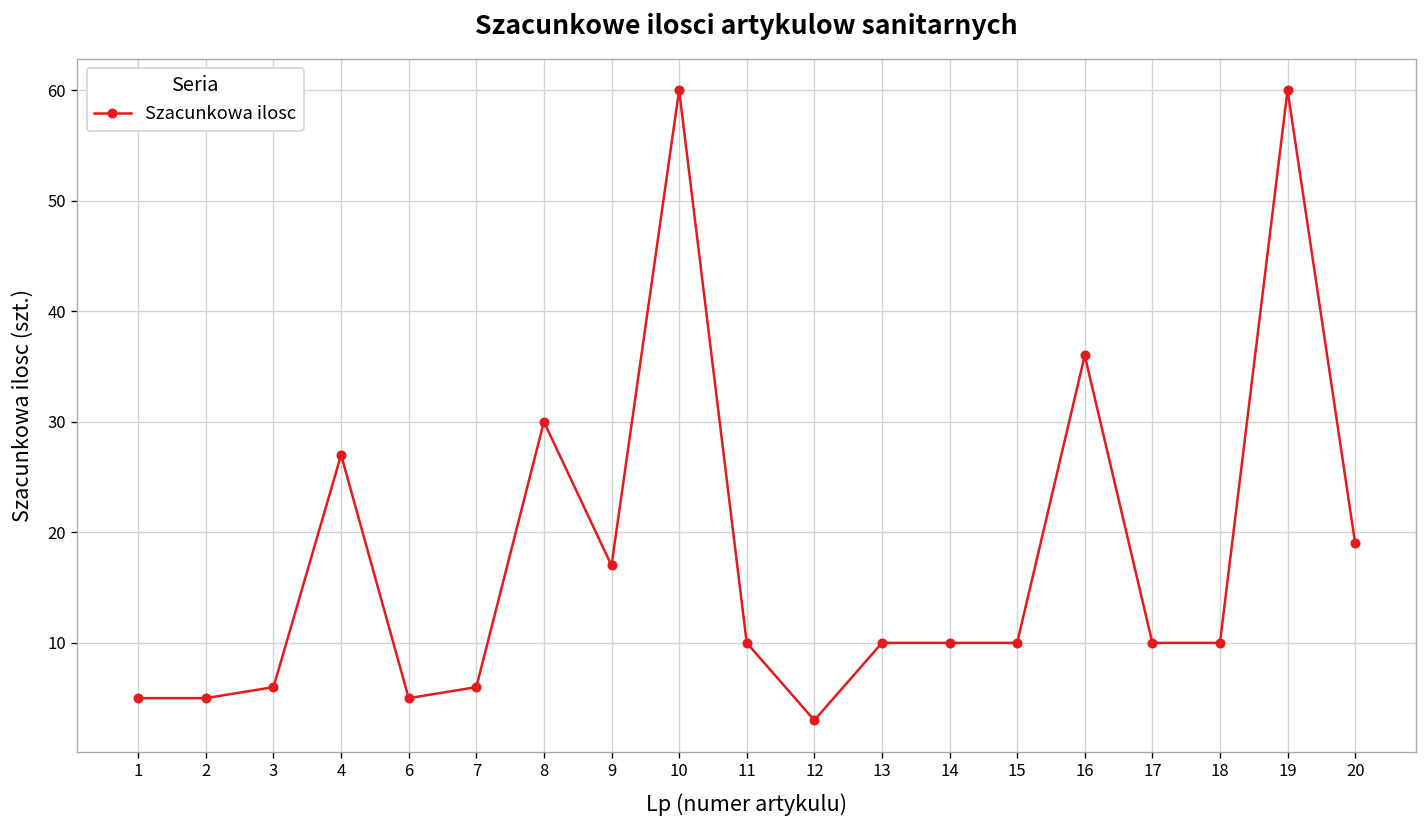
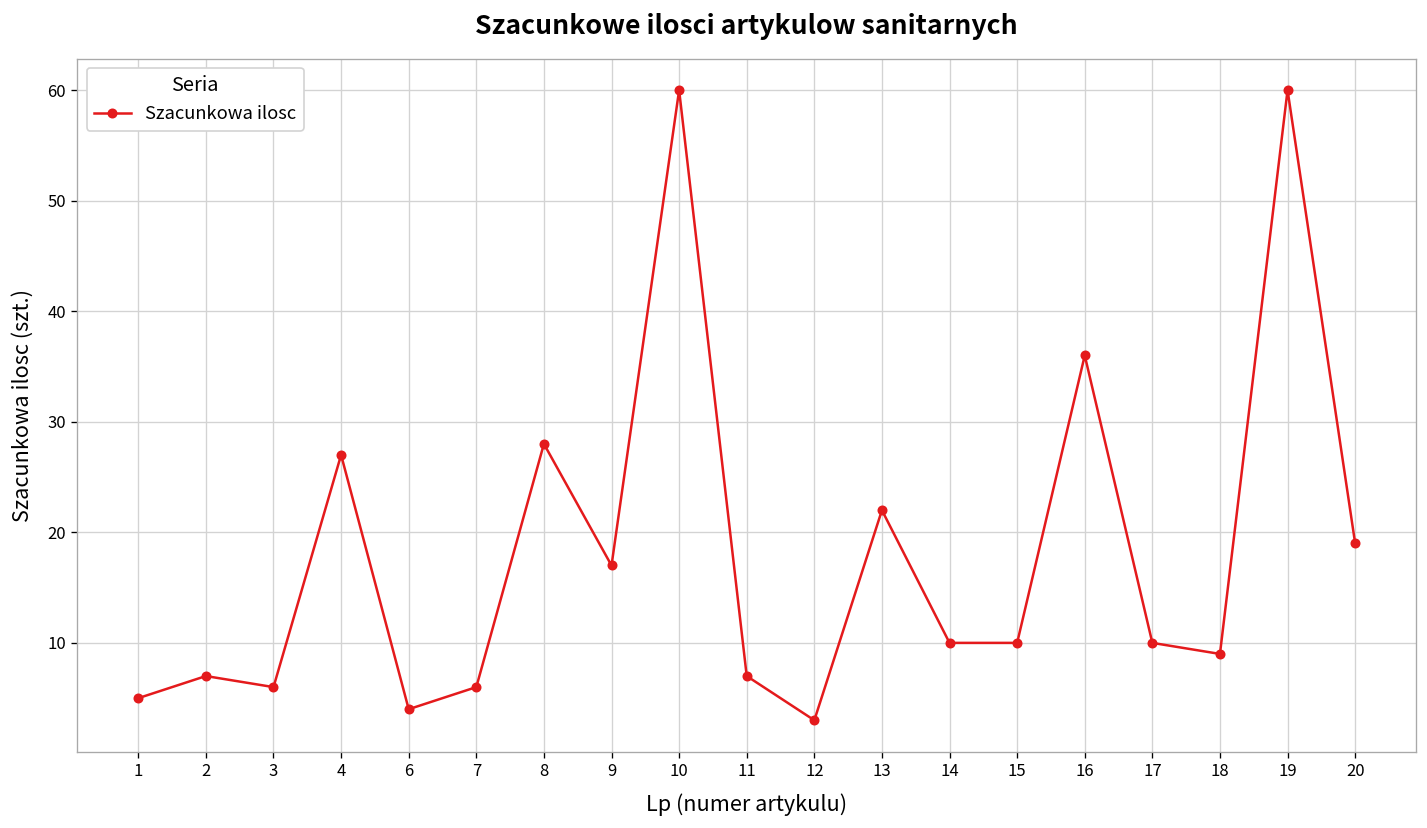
2: 5 -> 7
6: 5 -> 4
8: 30 -> 28
11: 10 -> 7
13: 10 -> 22
18: 10 -> 9
